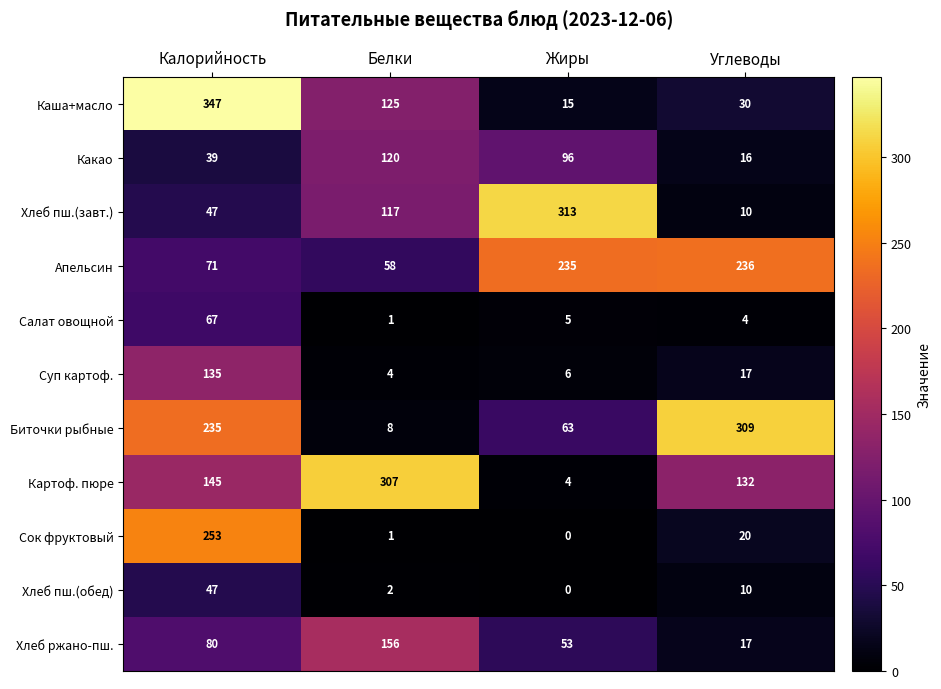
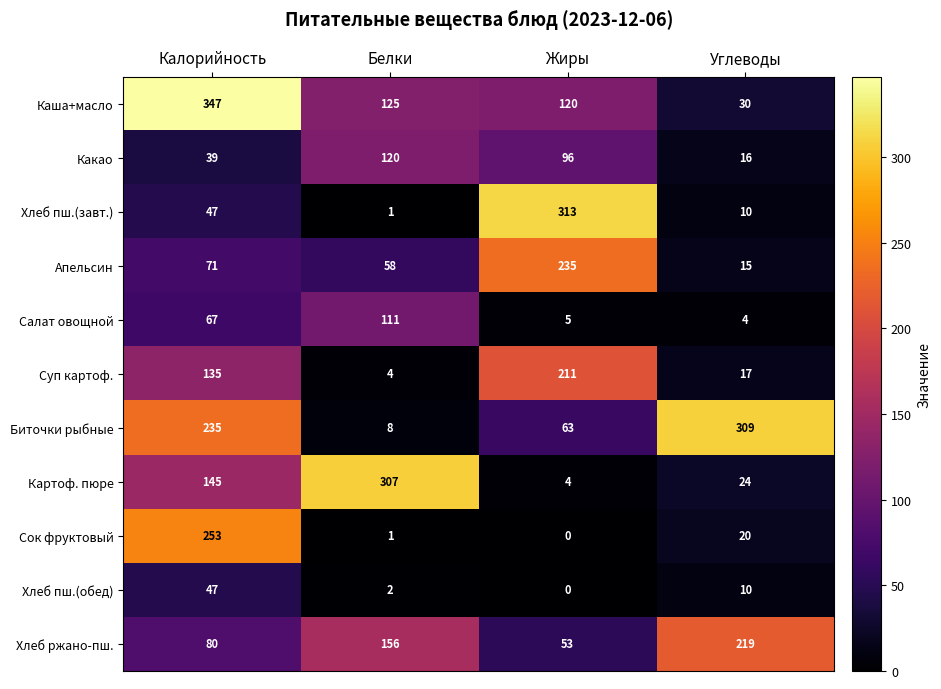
Каша+масло, Жиры: 15 -> 120
Хлеб пш.(завт.), Белки: 117 -> 1
Апельсин, Углеводы: 236 -> 15
Салат овощной, Белки: 1 -> 111
Суп картоф., Жиры: 6 -> 211
Картоф. пюре, Углеводы: 132 -> 24
Хлеб ржано-пш., Углеводы: 17 -> 219
